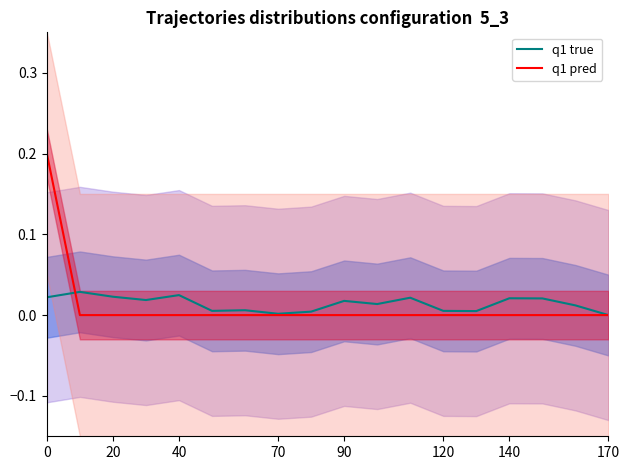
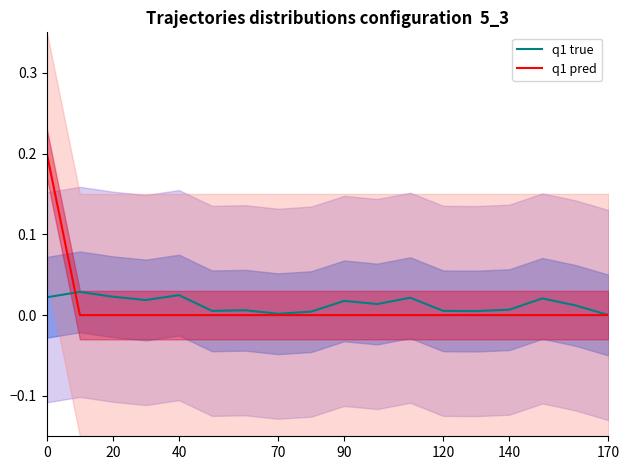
q1 true, 140: 0.02 -> 0.01
